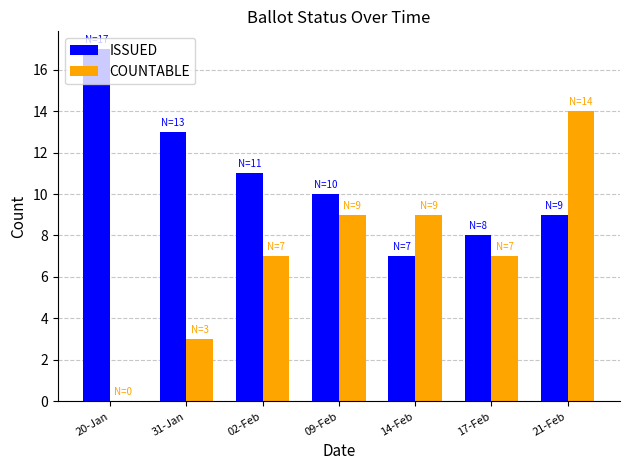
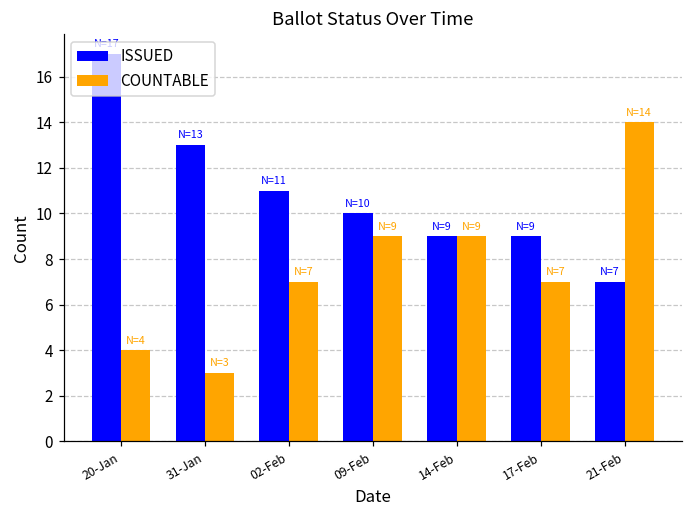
COUNTABLE, 20-Jan: 0 -> 4
ISSUED, 14-Feb: 7 -> 9
ISSUED, 17-Feb: 8 -> 9
ISSUED, 21-Feb: 9 -> 7
